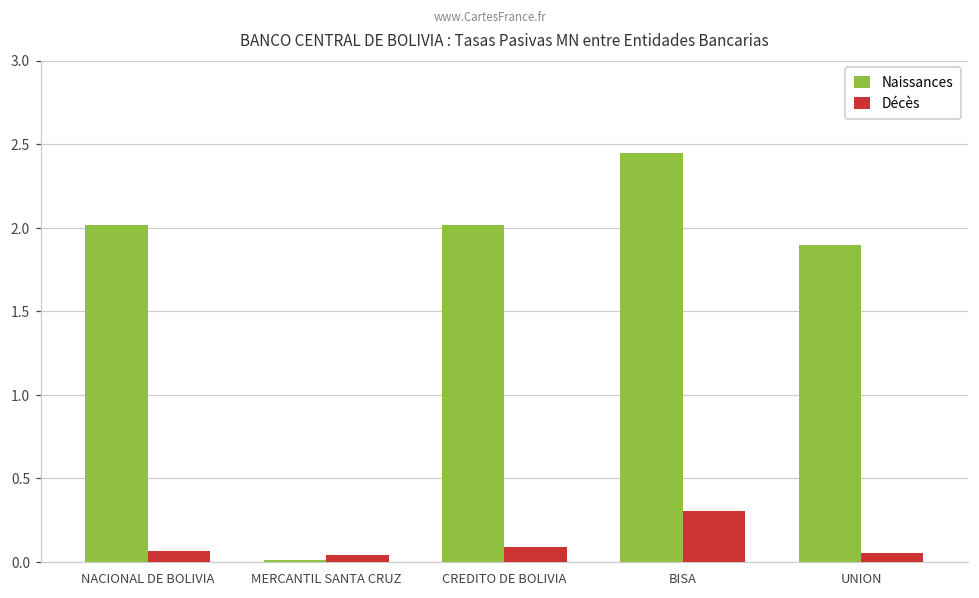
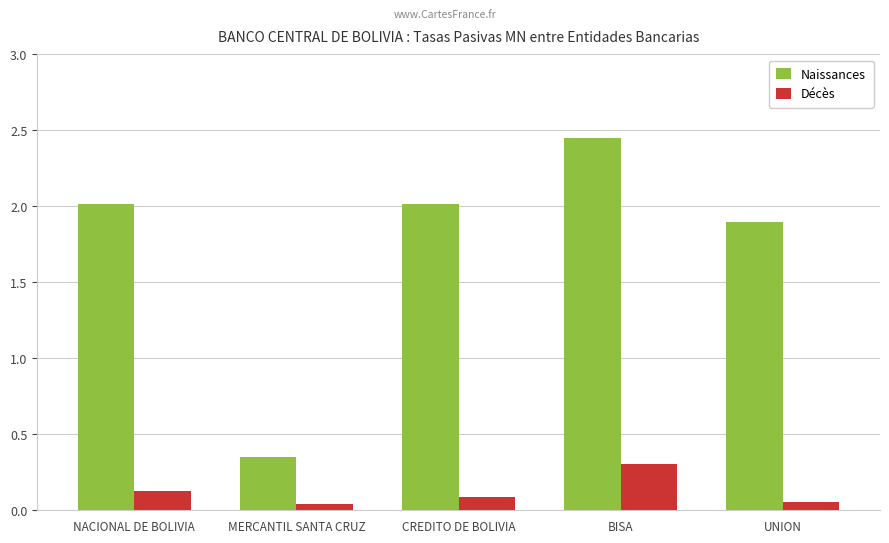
Décès, NACIONAL DE BOLIVIA: 0.07 -> 0.12
Naissances, MERCANTIL SANTA CRUZ: 0.01 -> 0.35
